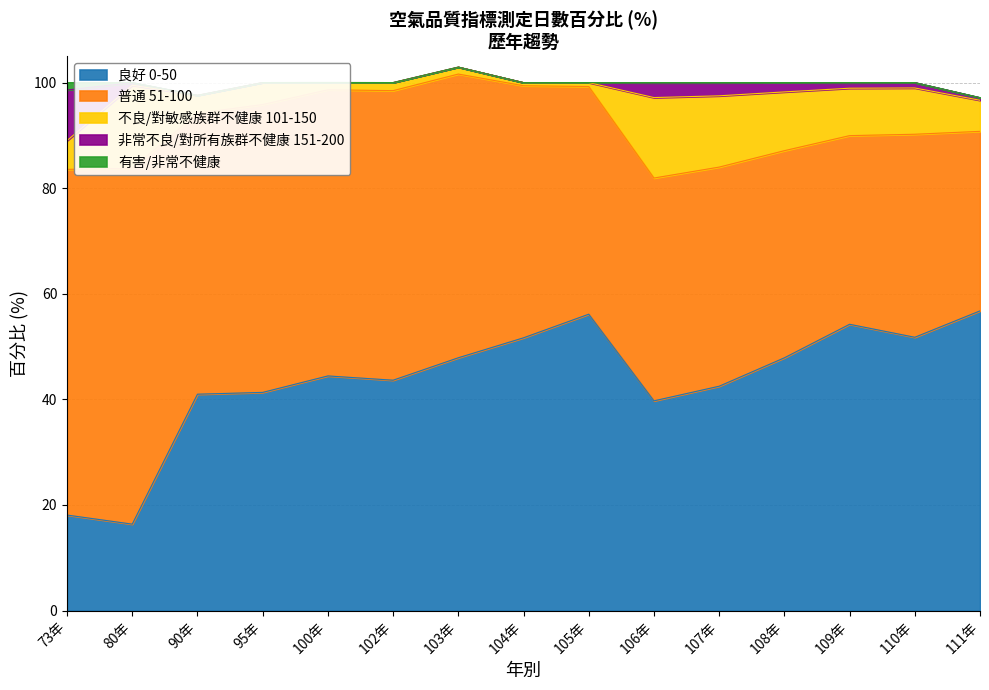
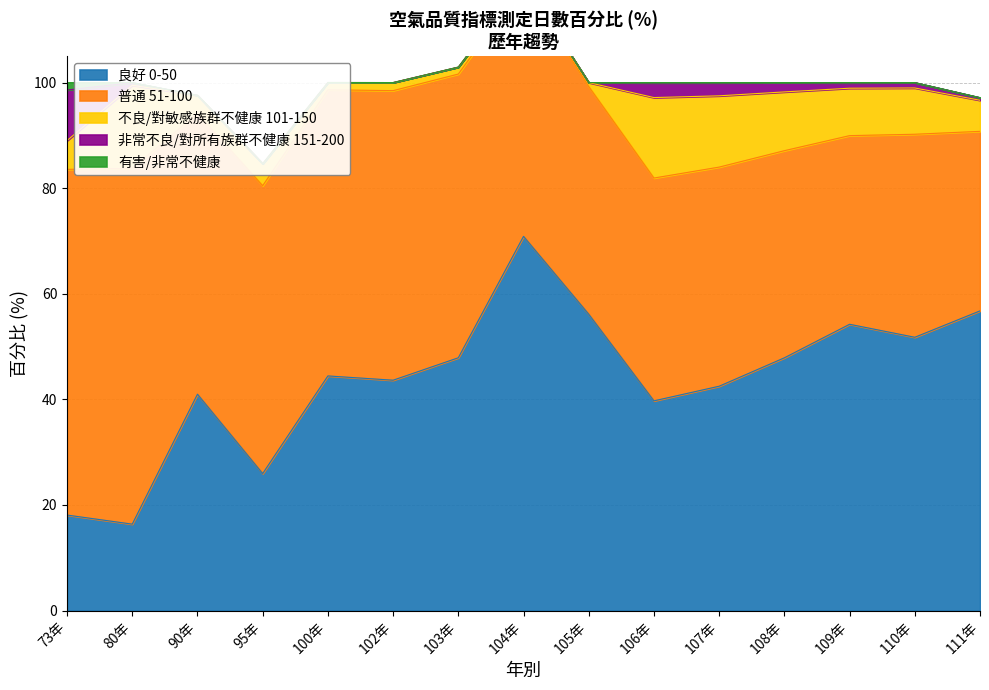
良好 0-50, 95年: 41 -> 26
良好 0-50, 104年: 52 -> 71
